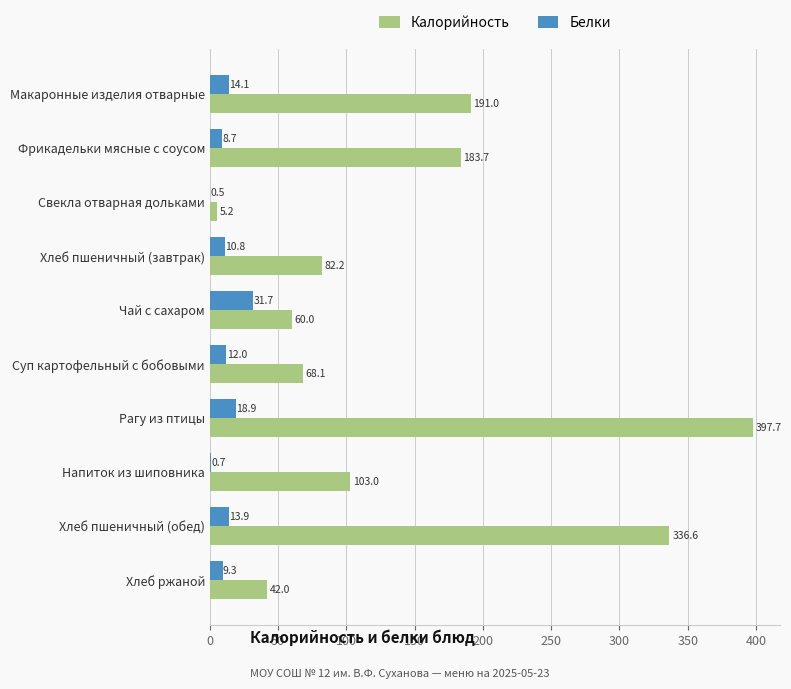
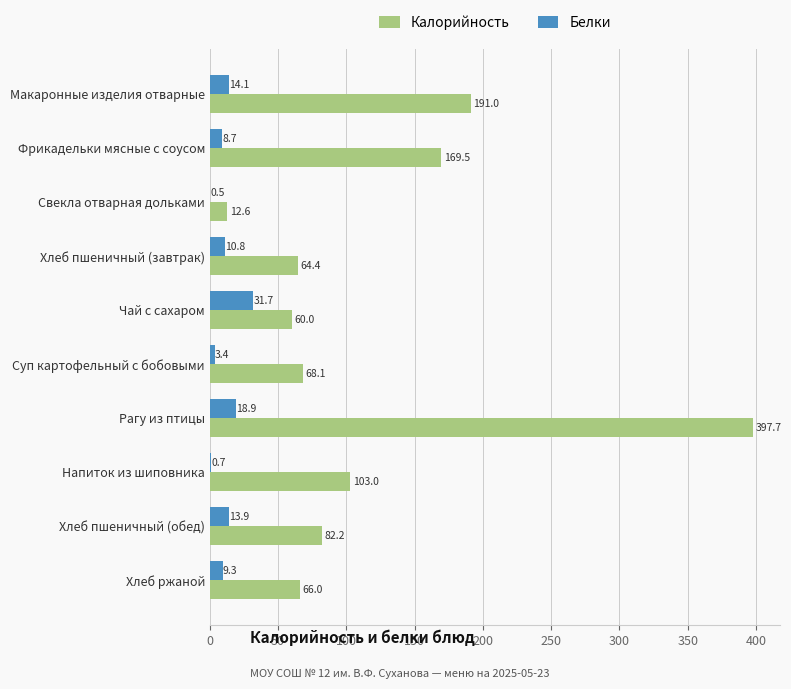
Калорийность, Фрикадельки мясные с соусом: 183.7 -> 169.5
Калорийность, Свекла отварная дольками: 5.2 -> 12.6
Калорийность, Хлеб пшеничный (завтрак): 82.2 -> 64.4
Белки, Суп картофельный с бобовыми: 12.0 -> 3.4
Калорийность, Хлеб пшеничный (обед): 336.6 -> 82.2
Калорийность, Хлеб ржаной: 42.0 -> 66.0
